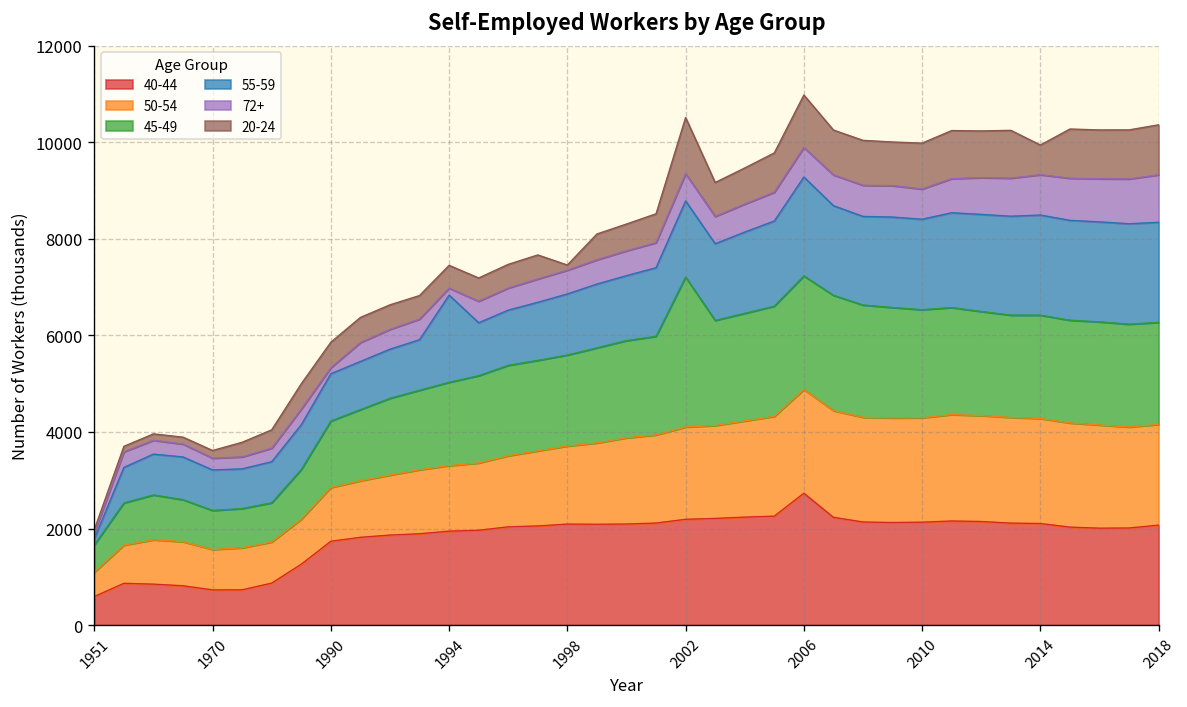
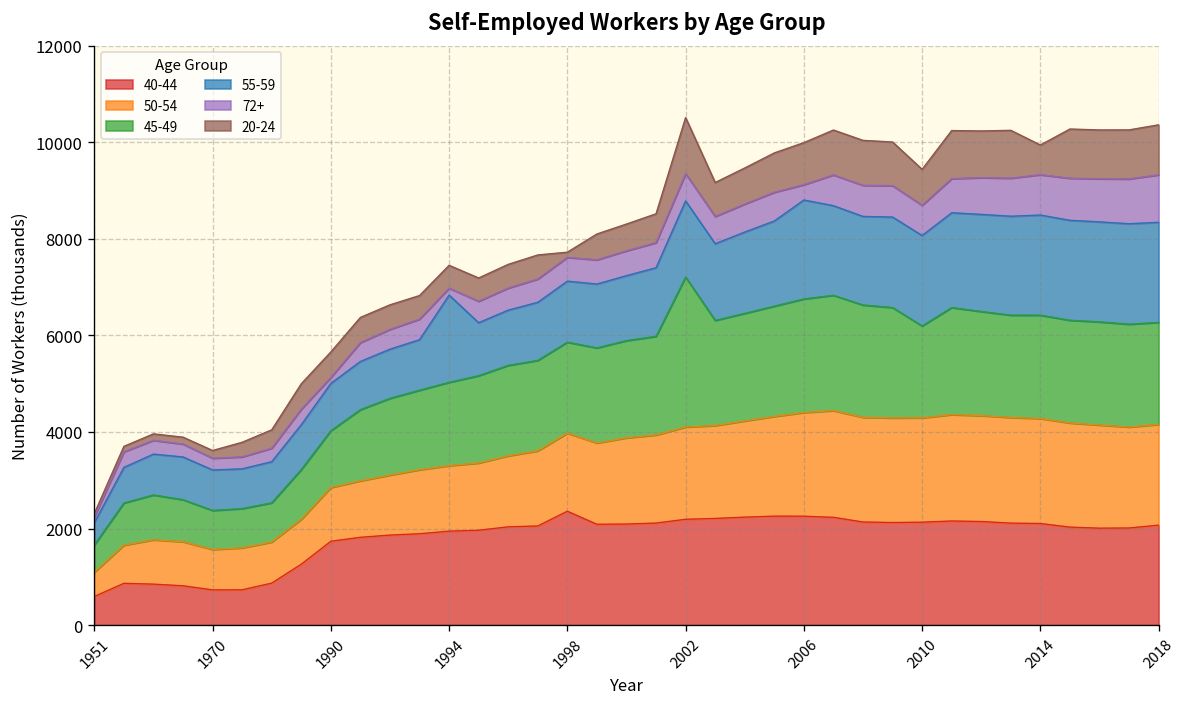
55-59, 1951: 100 -> 500
45-49, 1990: 1400 -> 1200
40-44, 1998: 2100 -> 2400
40-44, 2006: 2700 -> 2300
72+, 2006: 600 -> 300
20-24, 2006: 1100 -> 900
45-49, 2010: 2200 -> 1900
20-24, 2010: 1000 -> 700
